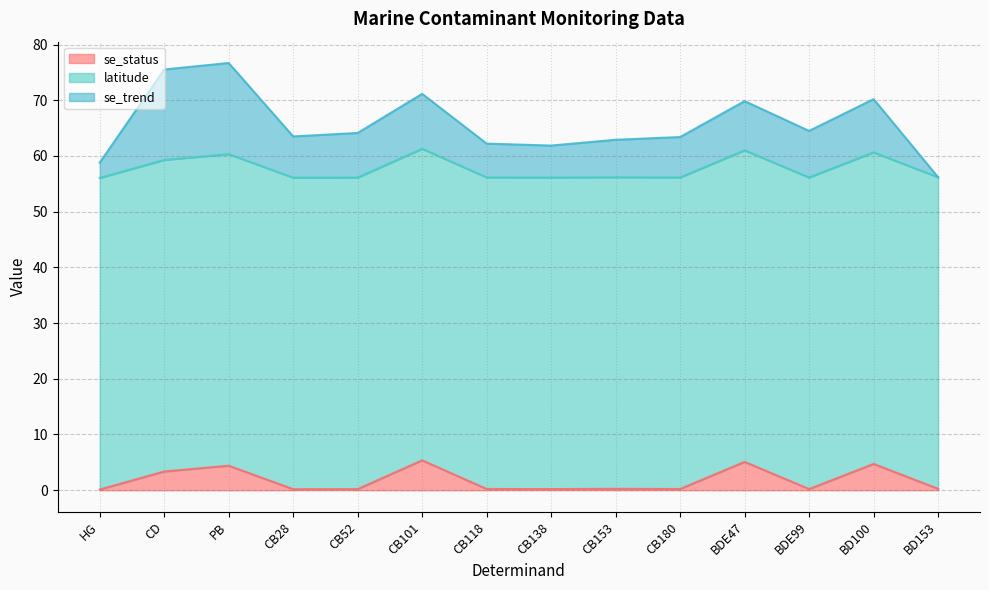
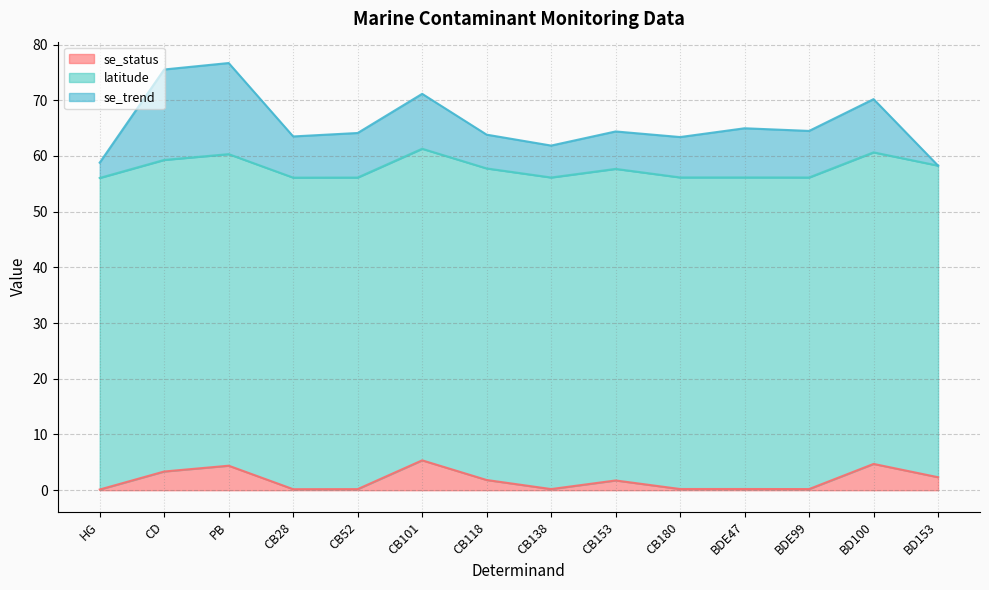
se_status, CB118: 0 -> 2
se_status, CB153: 0 -> 2
se_status, BDE47: 5 -> 0
se_status, BD153: 0 -> 2
